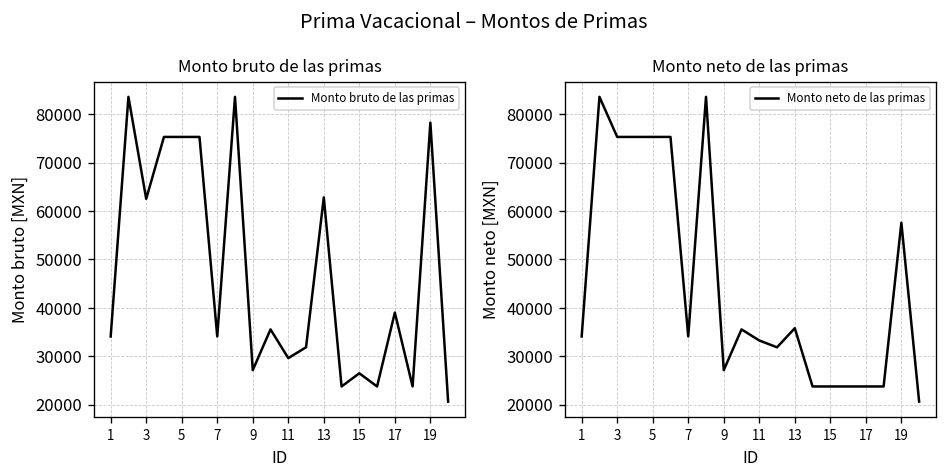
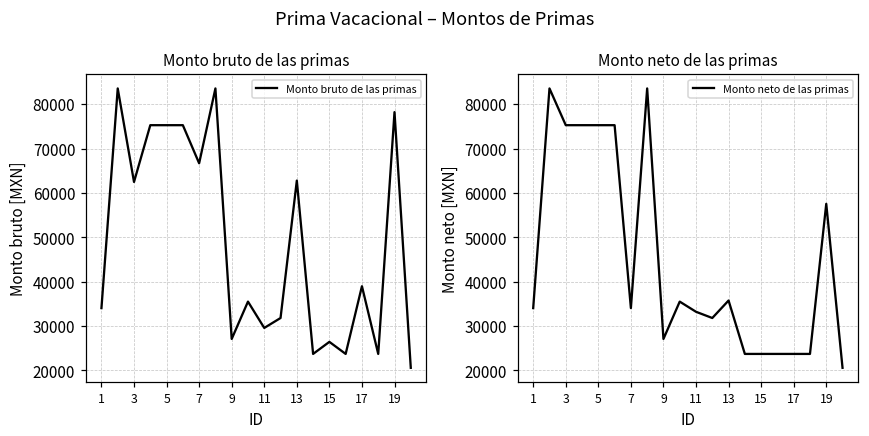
Monto bruto de las primas, 7: 34000 -> 67000
